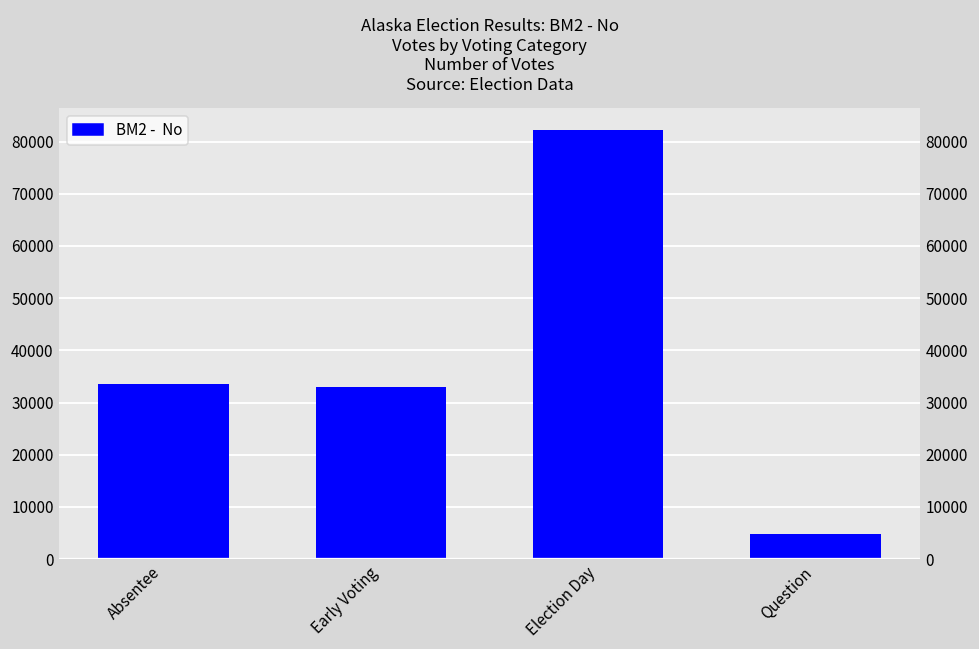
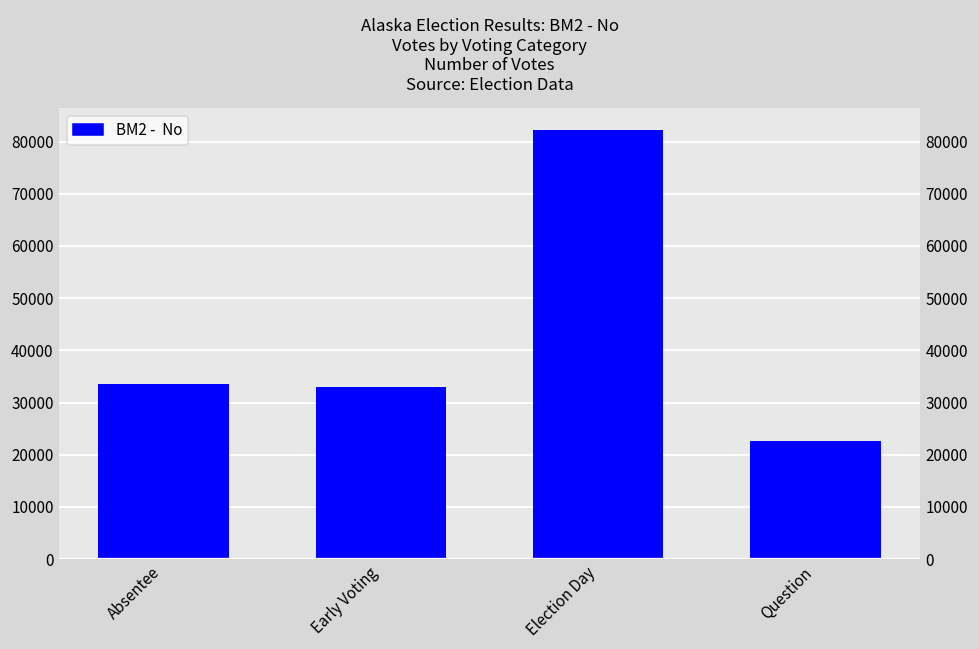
Question: 5000 -> 23000
